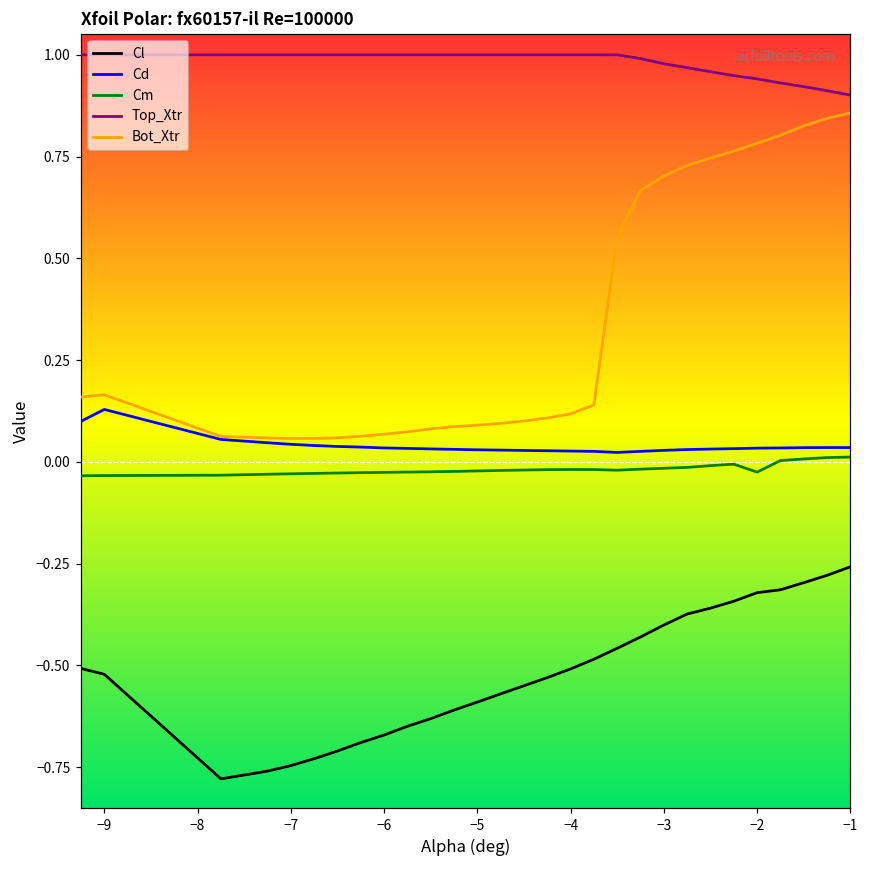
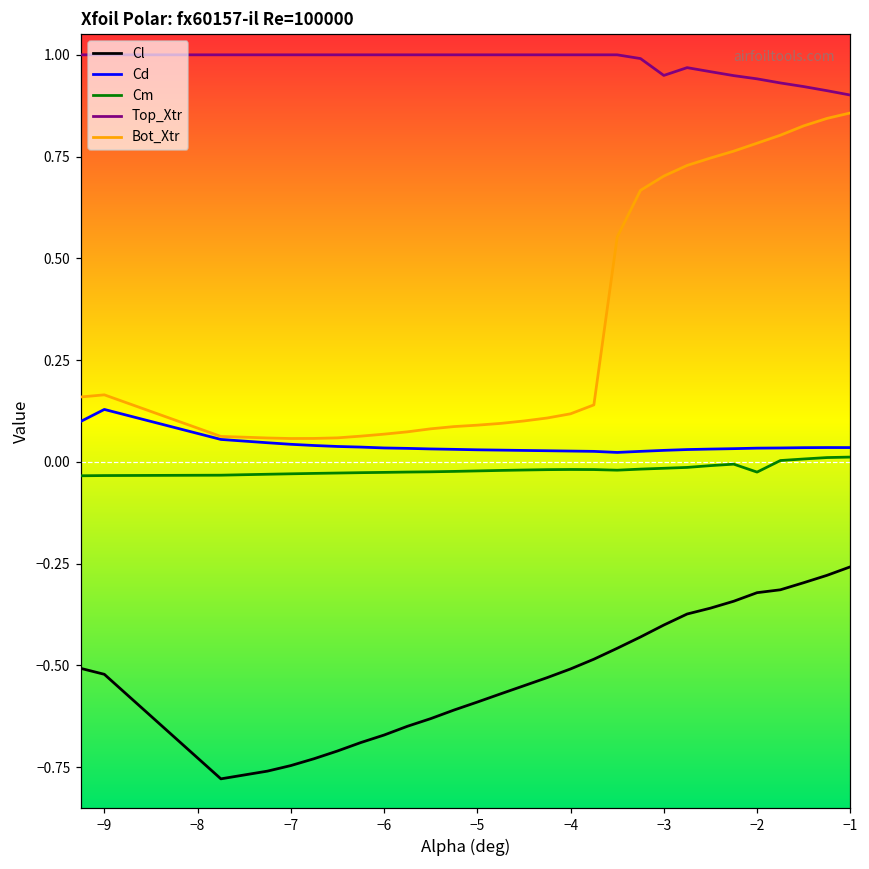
Top_Xtr, −3: 0.98 -> 0.95
